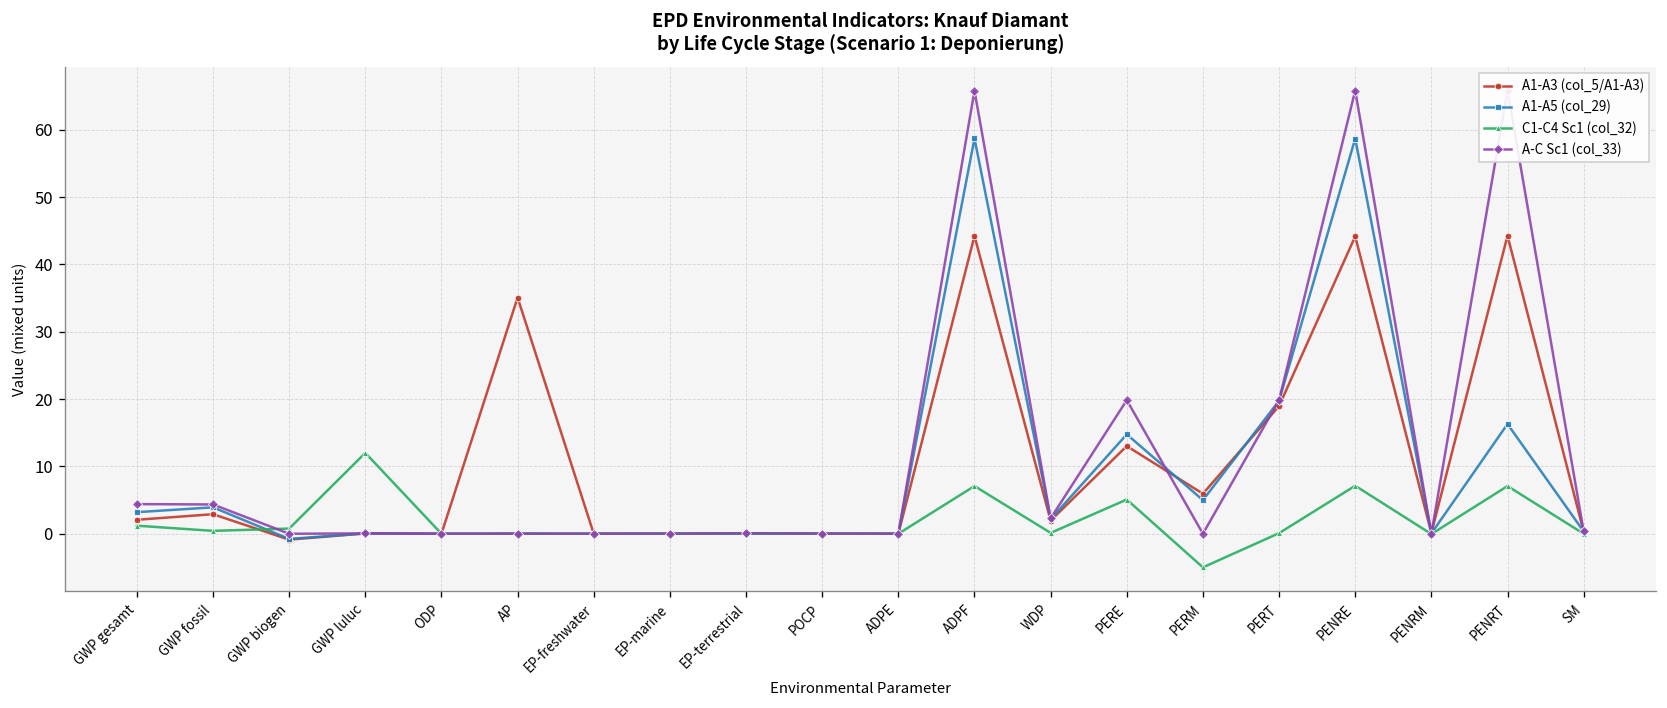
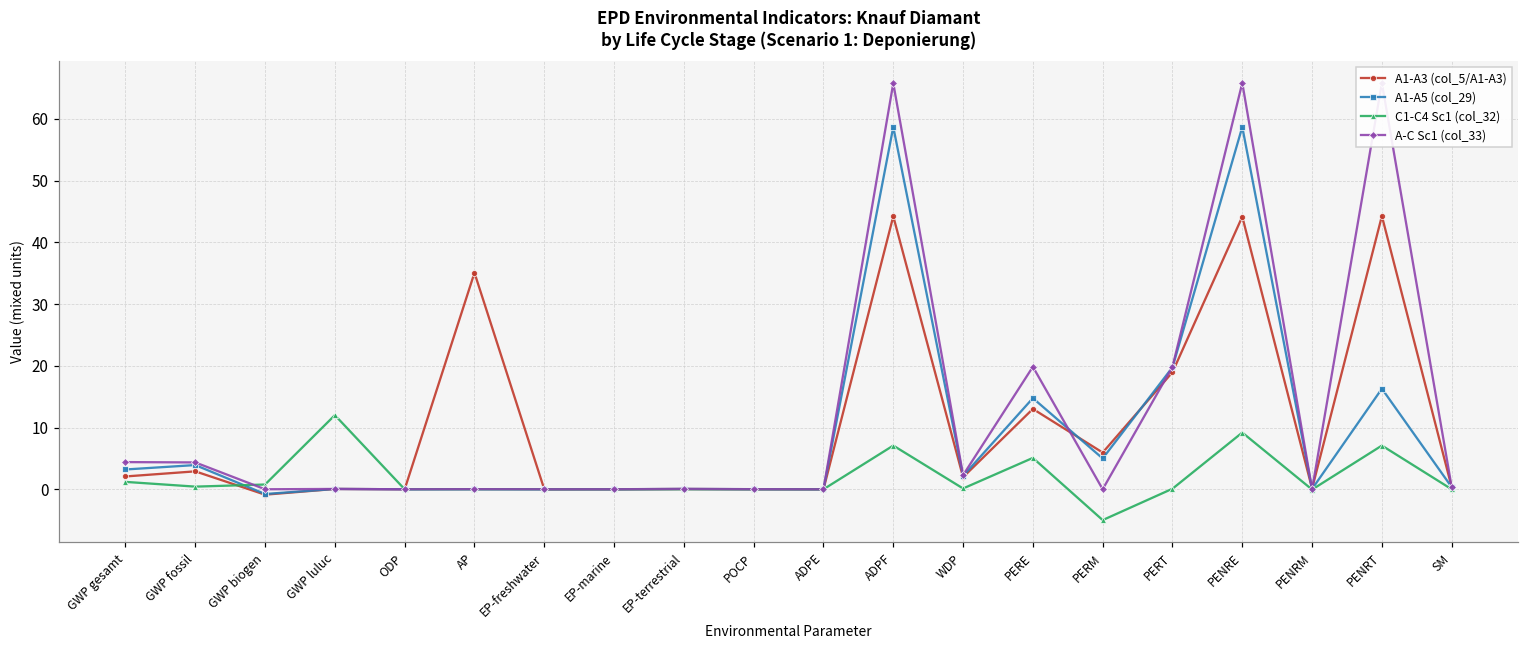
C1-C4 Sc1 (col_32), PENRE: 7 -> 9
